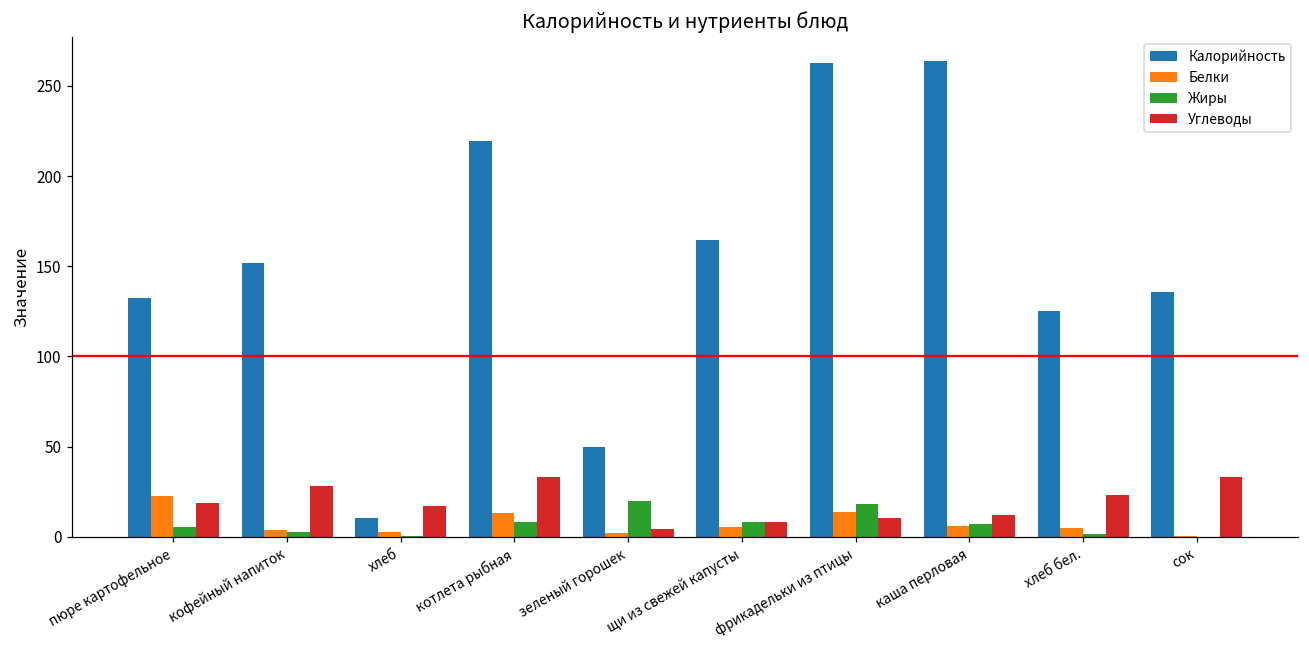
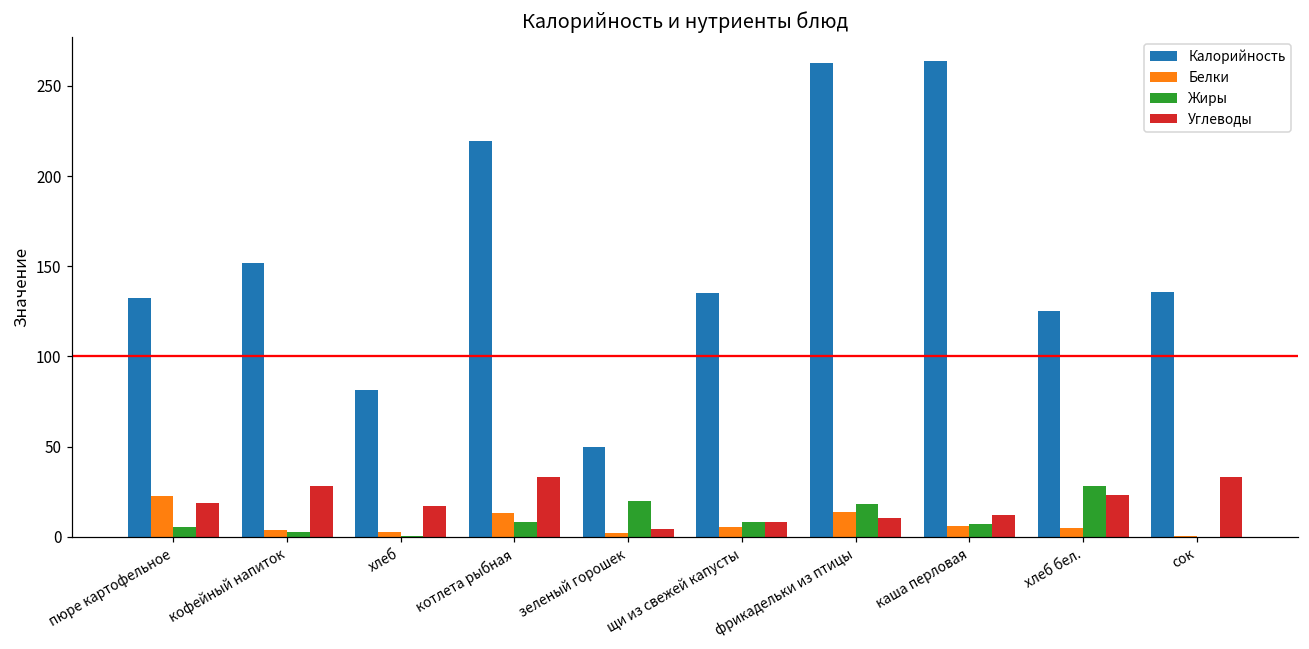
Калорийность, хлеб: 11 -> 82
Калорийность, щи из свежей капусты: 165 -> 135
Жиры, хлеб бел.: 1 -> 28
